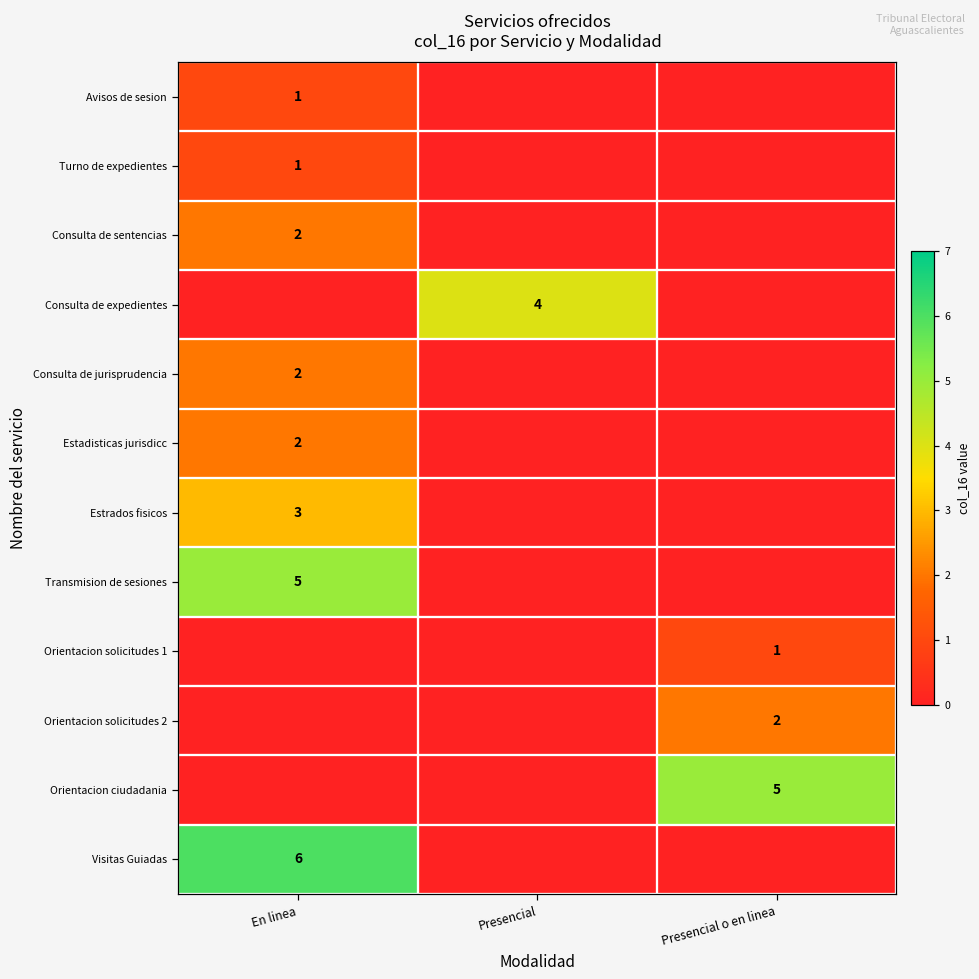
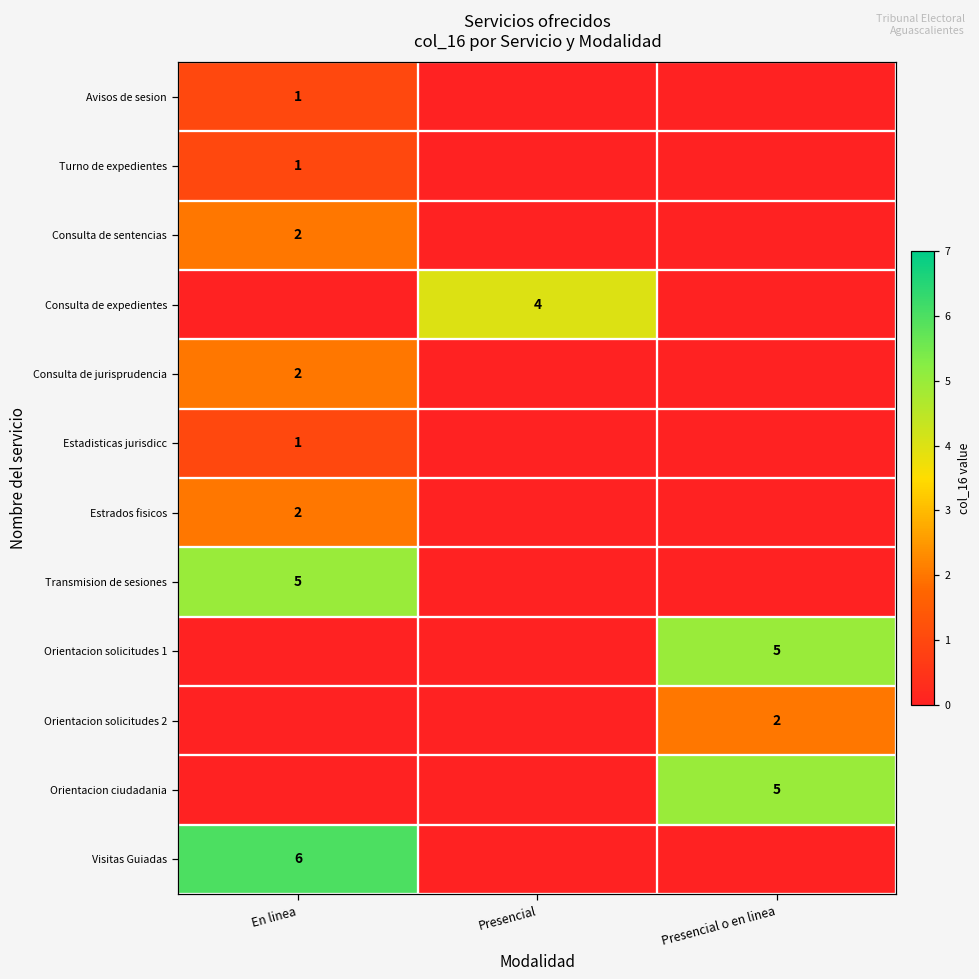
Estadisticas jurisdicc, En linea: 2 -> 1
Estrados fisicos, En linea: 3 -> 2
Orientacion solicitudes 1, Presencial o en linea: 1 -> 5
